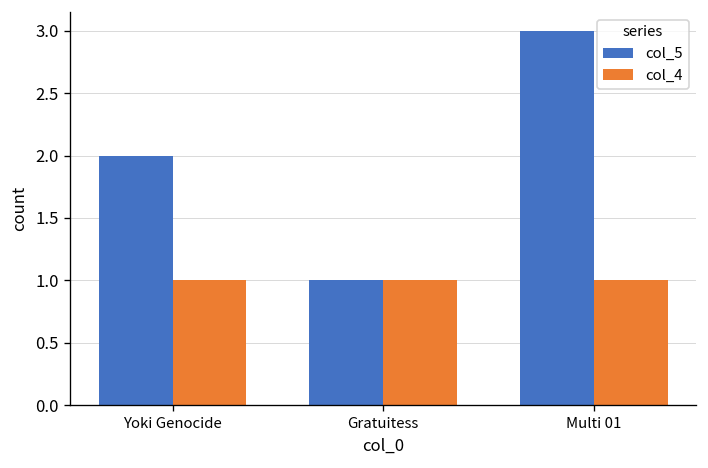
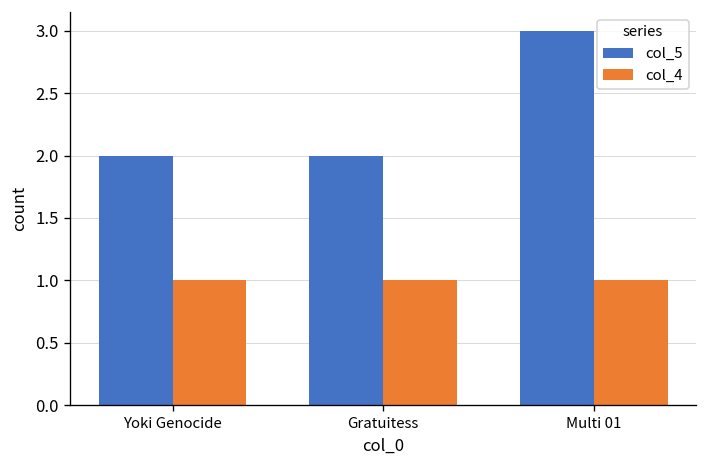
col_5, Gratuitess: 1 -> 2
